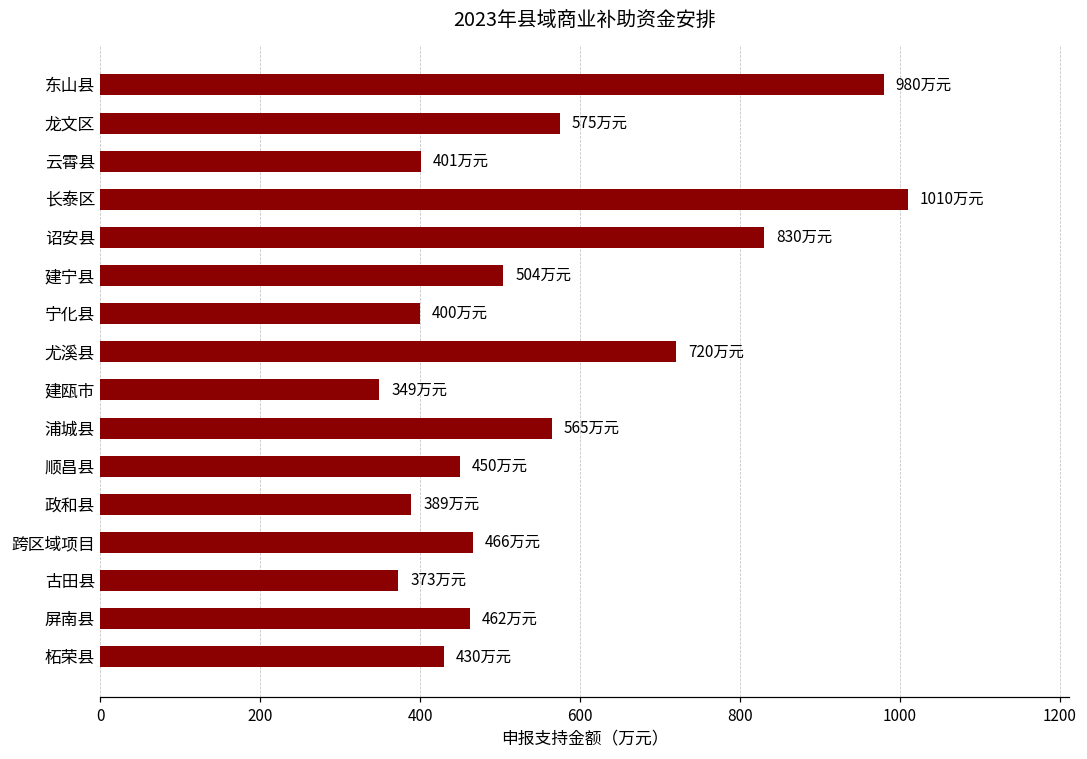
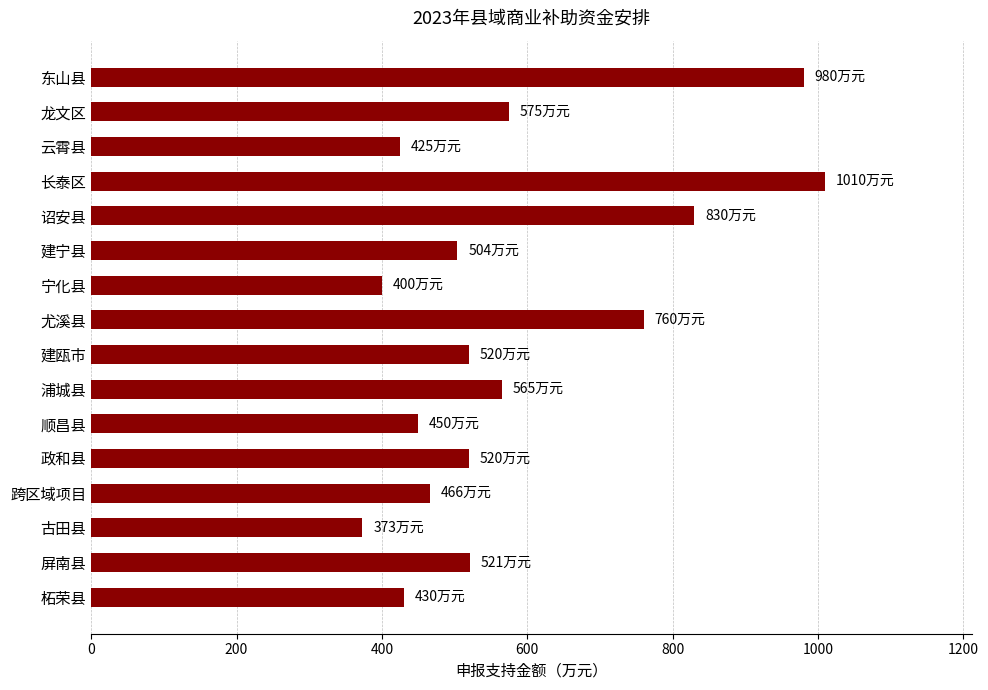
云霄县: 401 -> 425
尤溪县: 720 -> 760
建瓯市: 349 -> 520
政和县: 389 -> 520
屏南县: 462 -> 521
